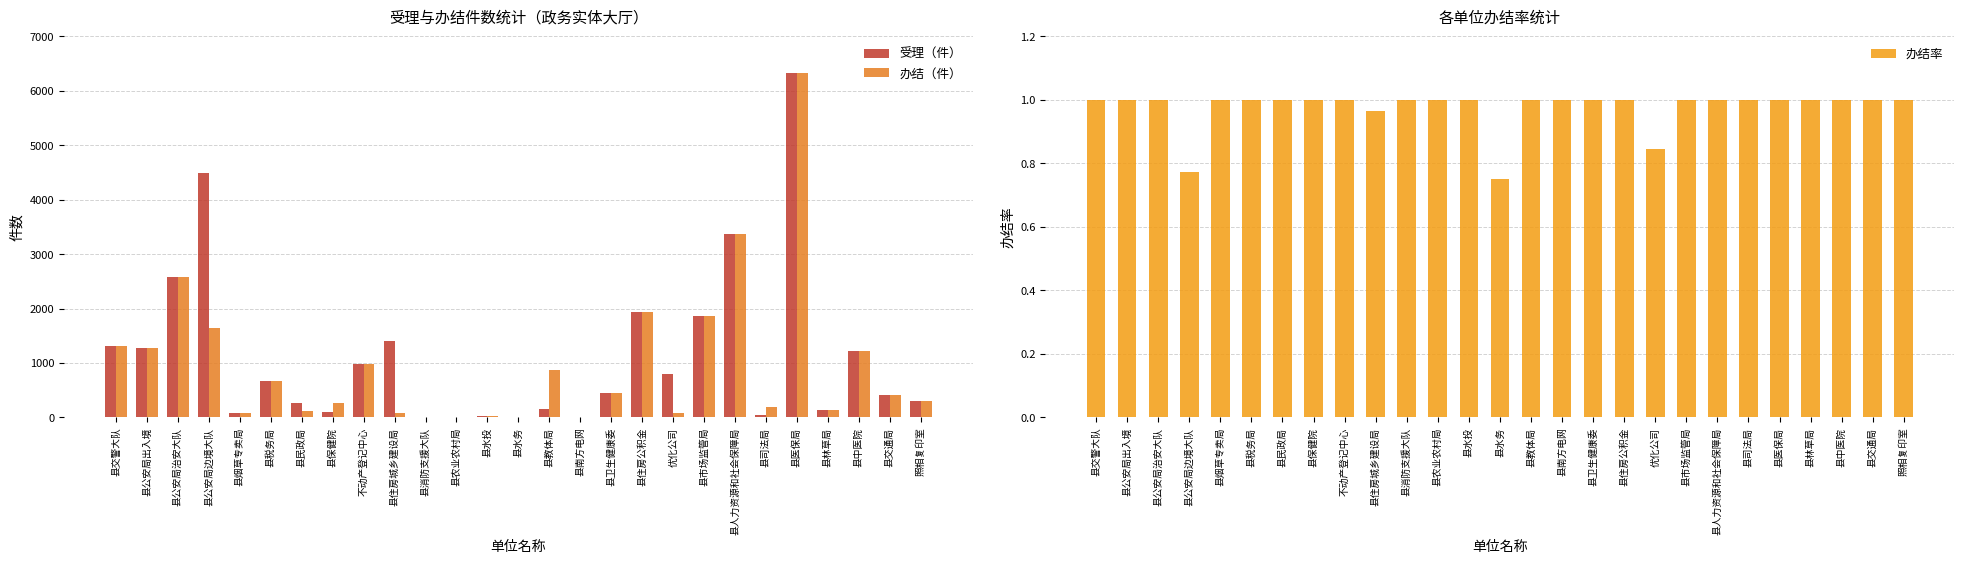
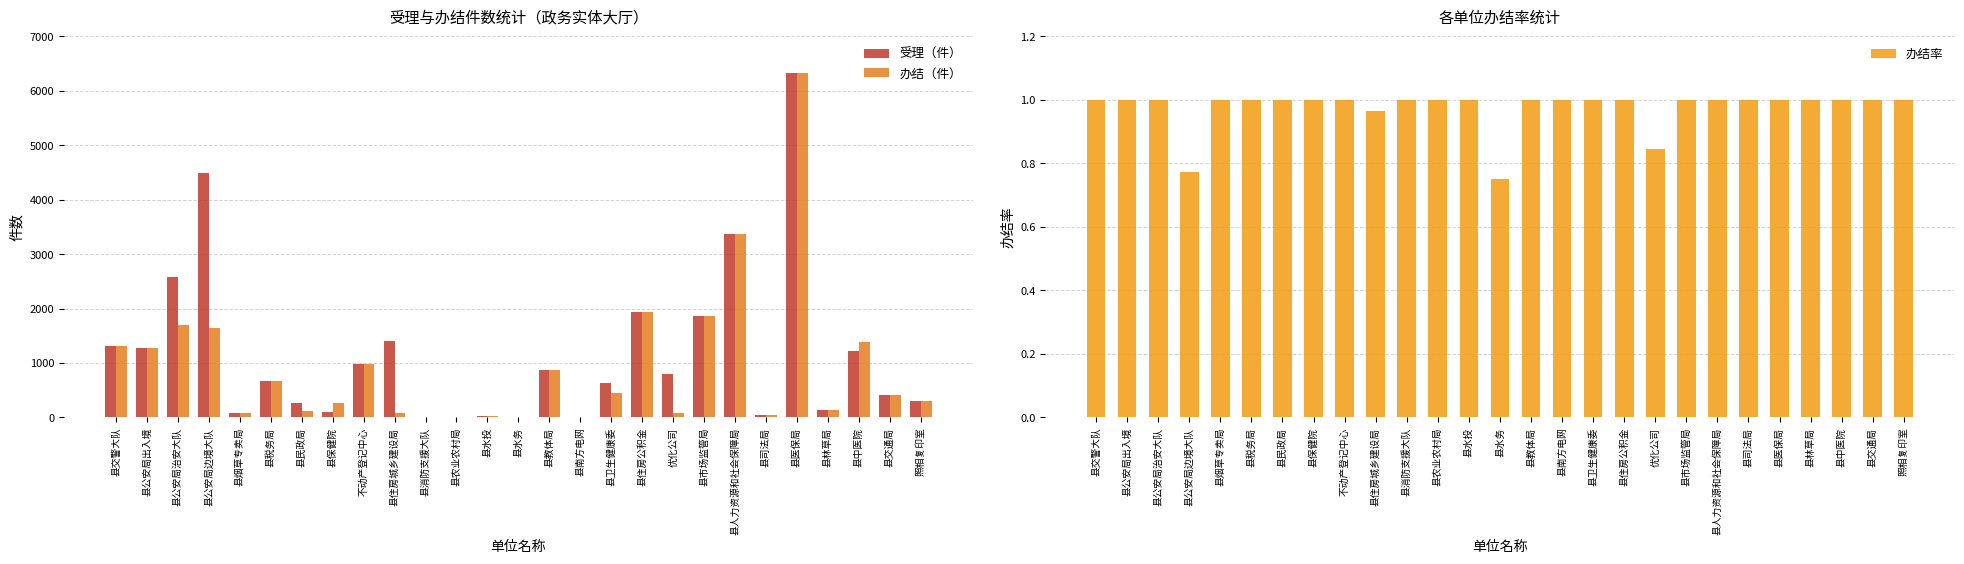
受理与办结件数统计（政务实体大厅）, 办结（件）, 县公安局治安大队: 2600 -> 1700
受理与办结件数统计（政务实体大厅）, 受理（件）, 县教体局: 100 -> 900
受理与办结件数统计（政务实体大厅）, 受理（件）, 县卫生健康委: 400 -> 600
受理与办结件数统计（政务实体大厅）, 办结（件）, 县司法局: 200 -> 0
受理与办结件数统计（政务实体大厅）, 办结（件）, 县中医院: 1200 -> 1400
